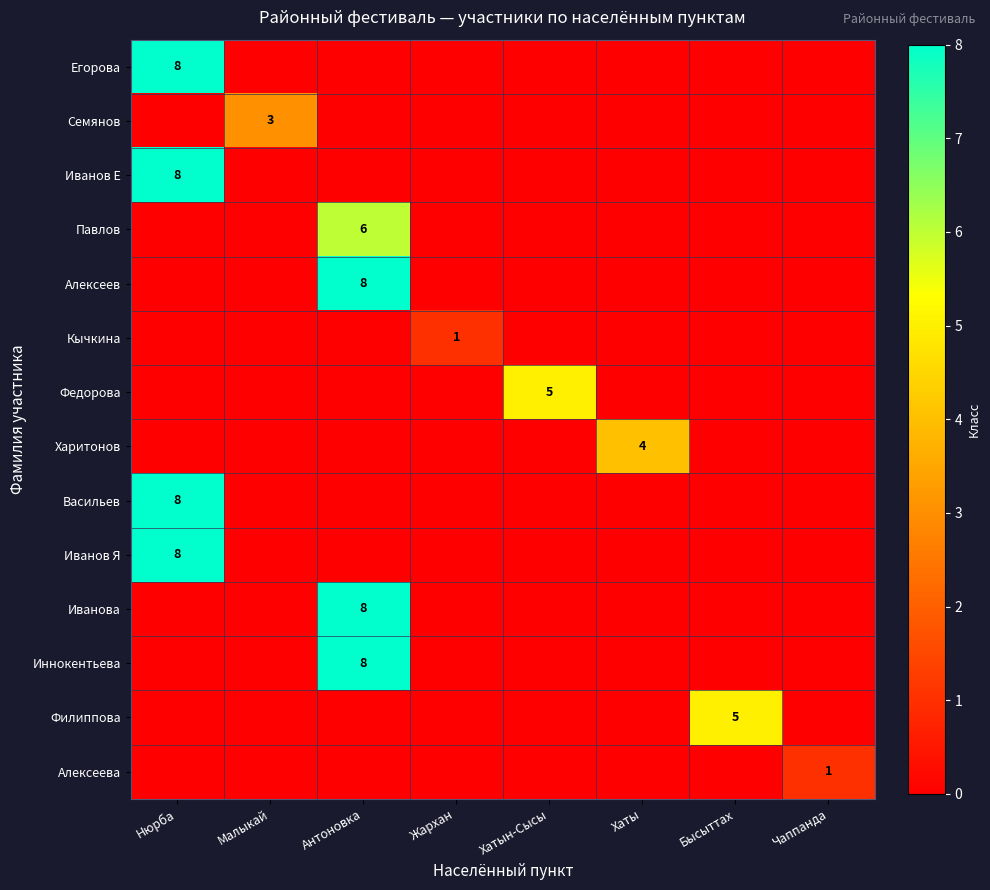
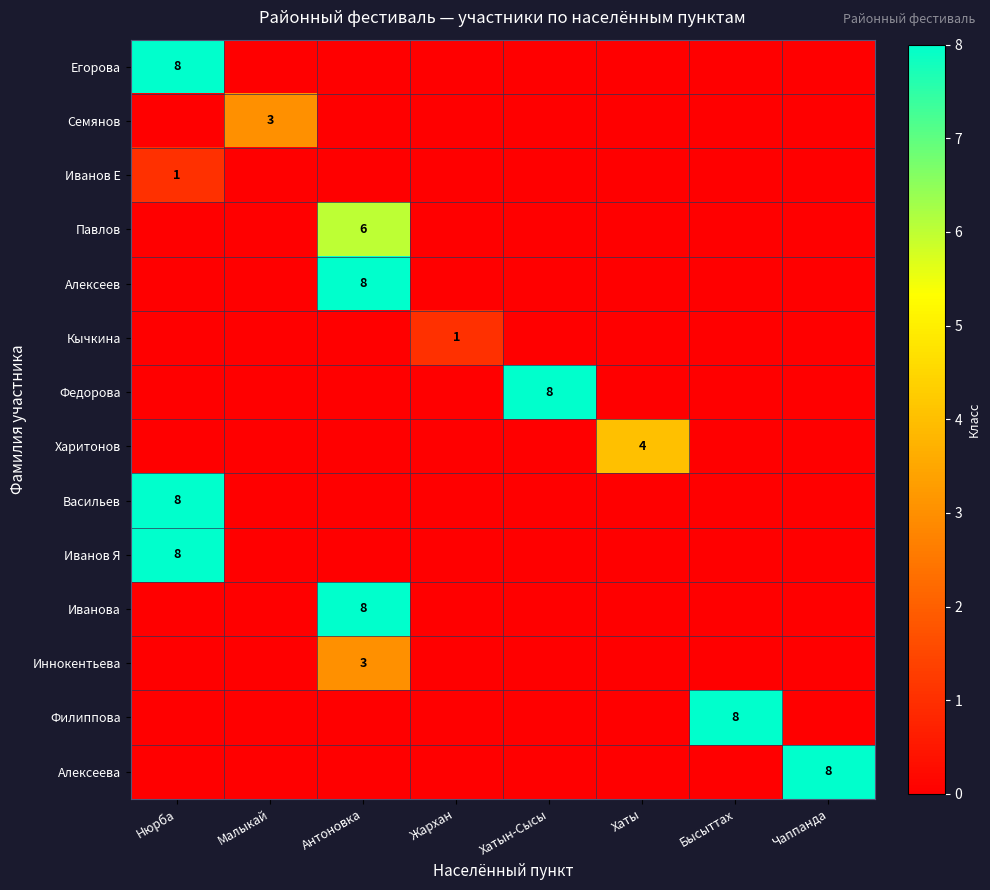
Иванов Е, Нюрба: 8 -> 1
Федорова, Хатын-Сысы: 5 -> 8
Иннокентьева, Антоновка: 8 -> 3
Филиппова, Бысыттах: 5 -> 8
Алексеева, Чаппанда: 1 -> 8
